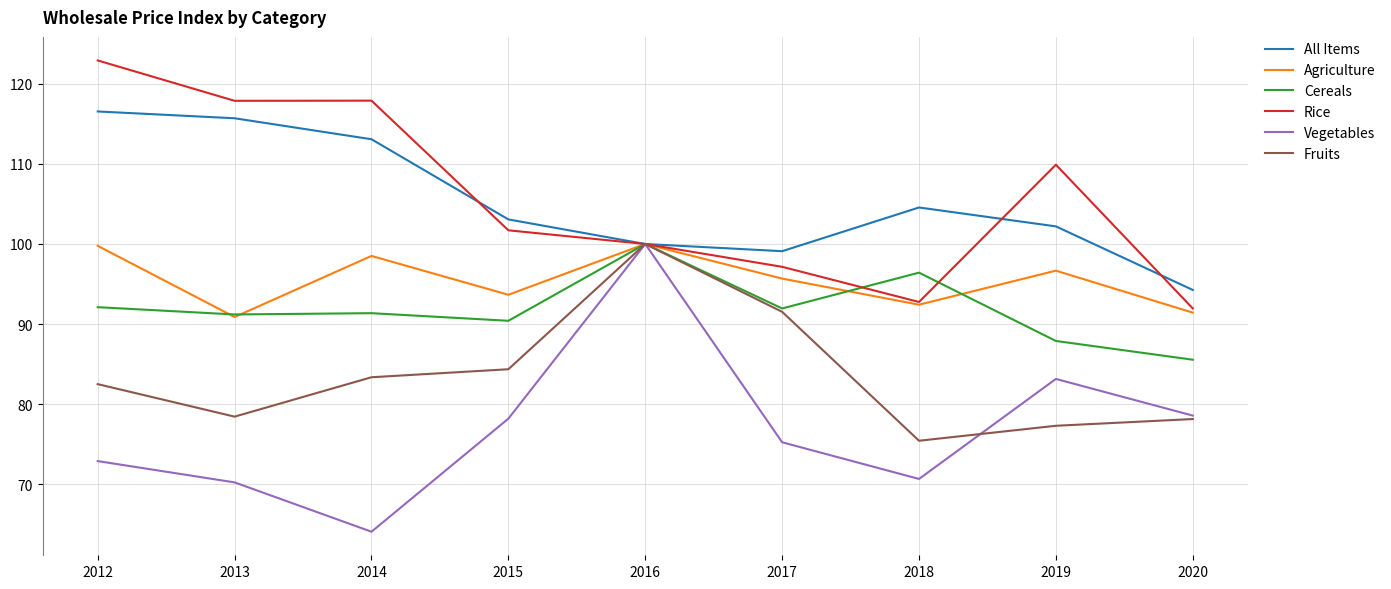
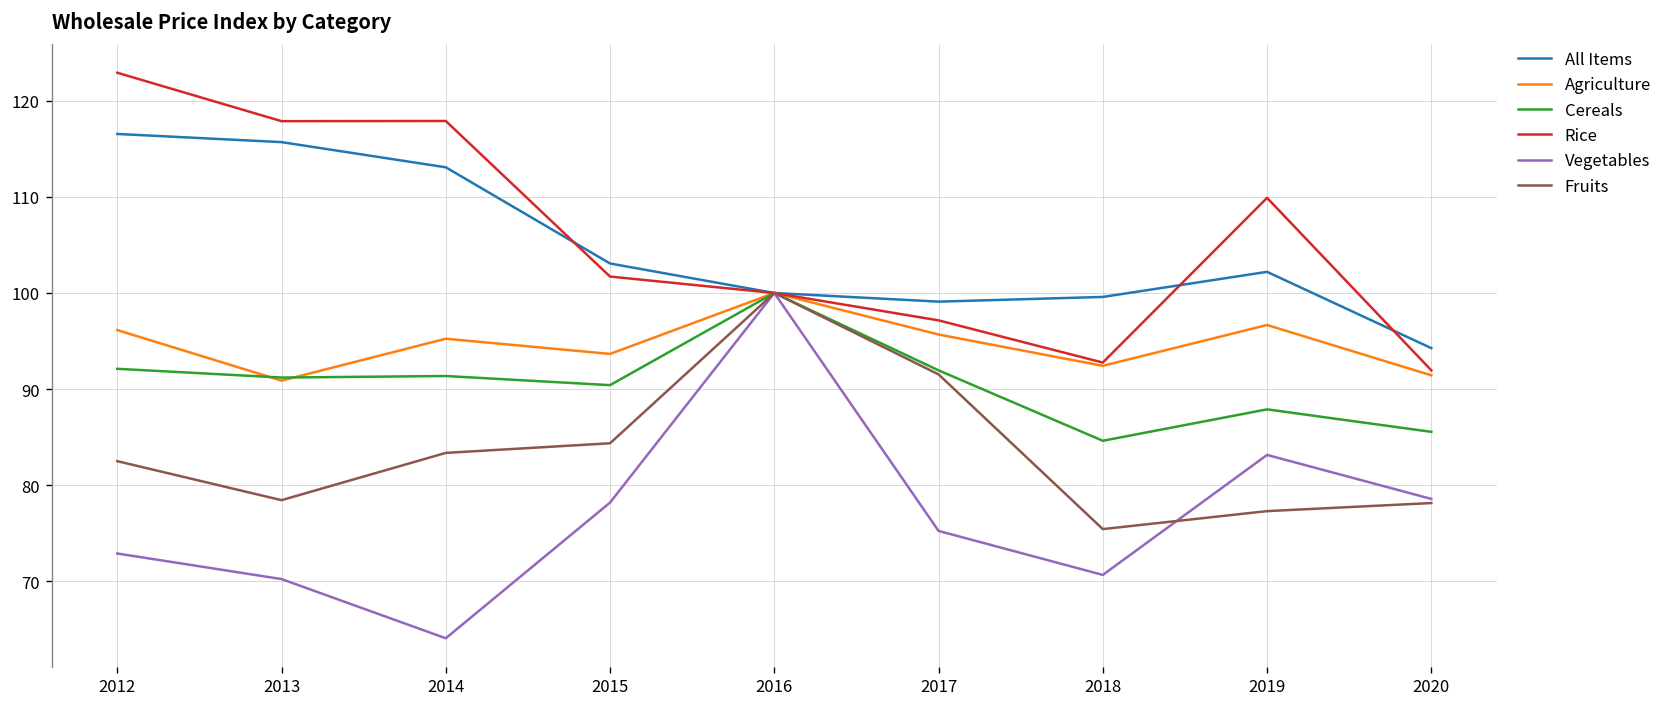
Agriculture, 2012: 100 -> 96
Agriculture, 2014: 99 -> 95
All Items, 2018: 105 -> 100
Cereals, 2018: 96 -> 85
